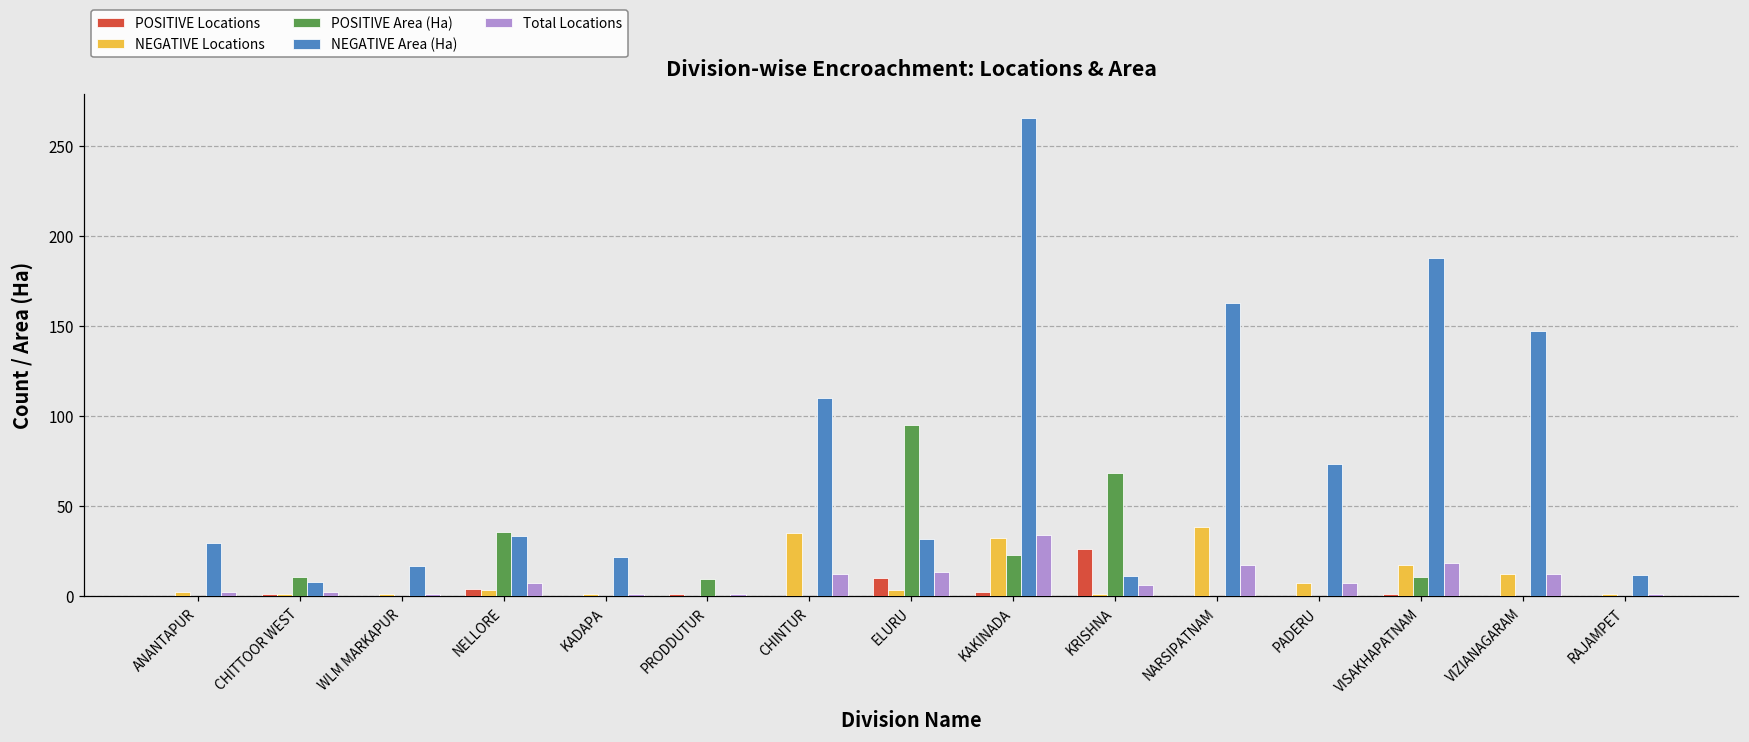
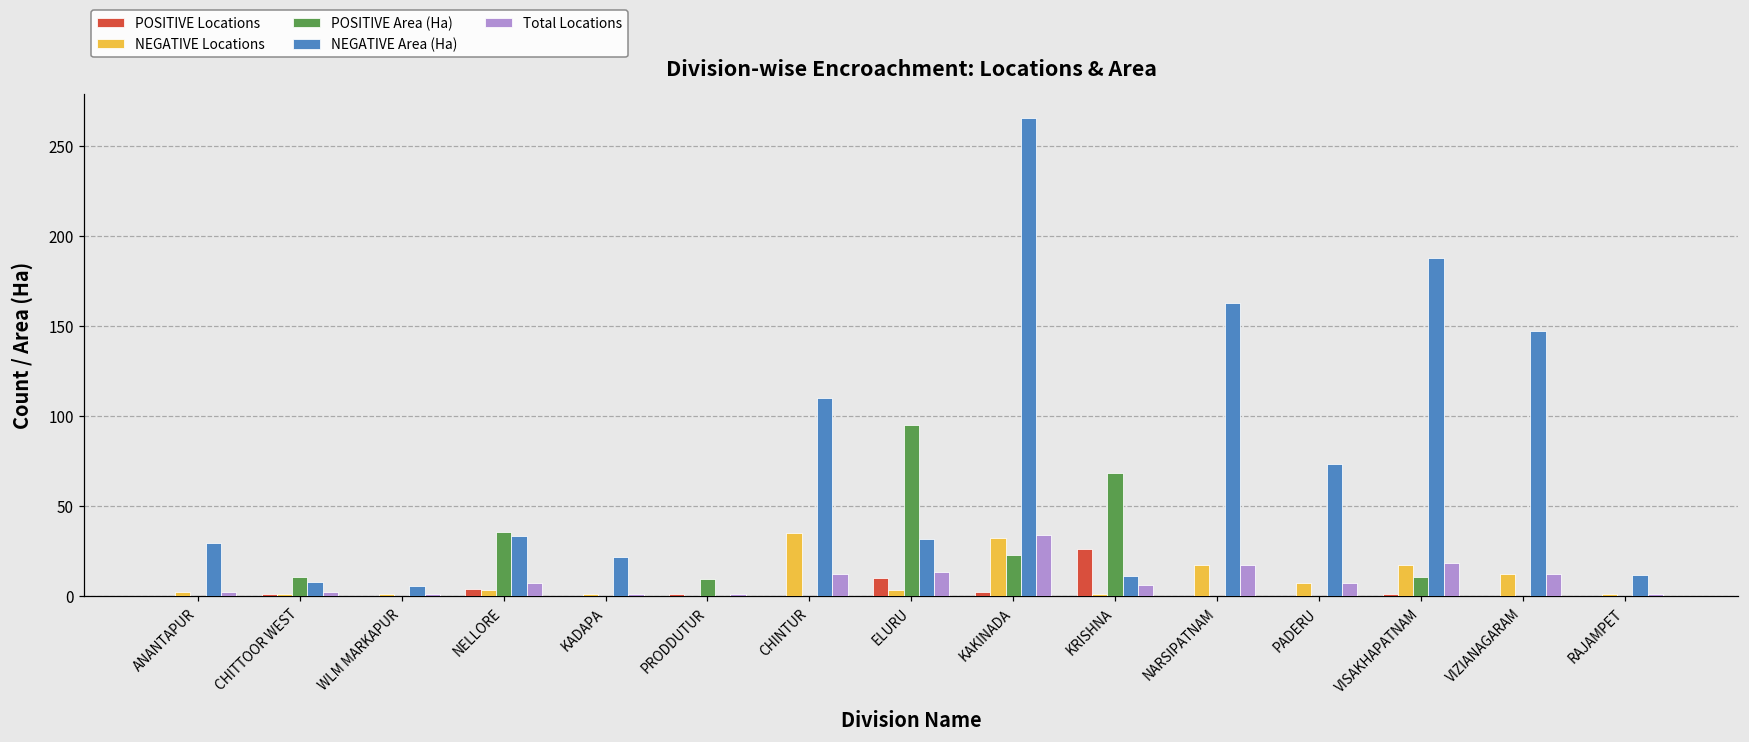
NEGATIVE Area (Ha), WLM MARKAPUR: 16 -> 6
NEGATIVE Locations, NARSIPATNAM: 38 -> 17
